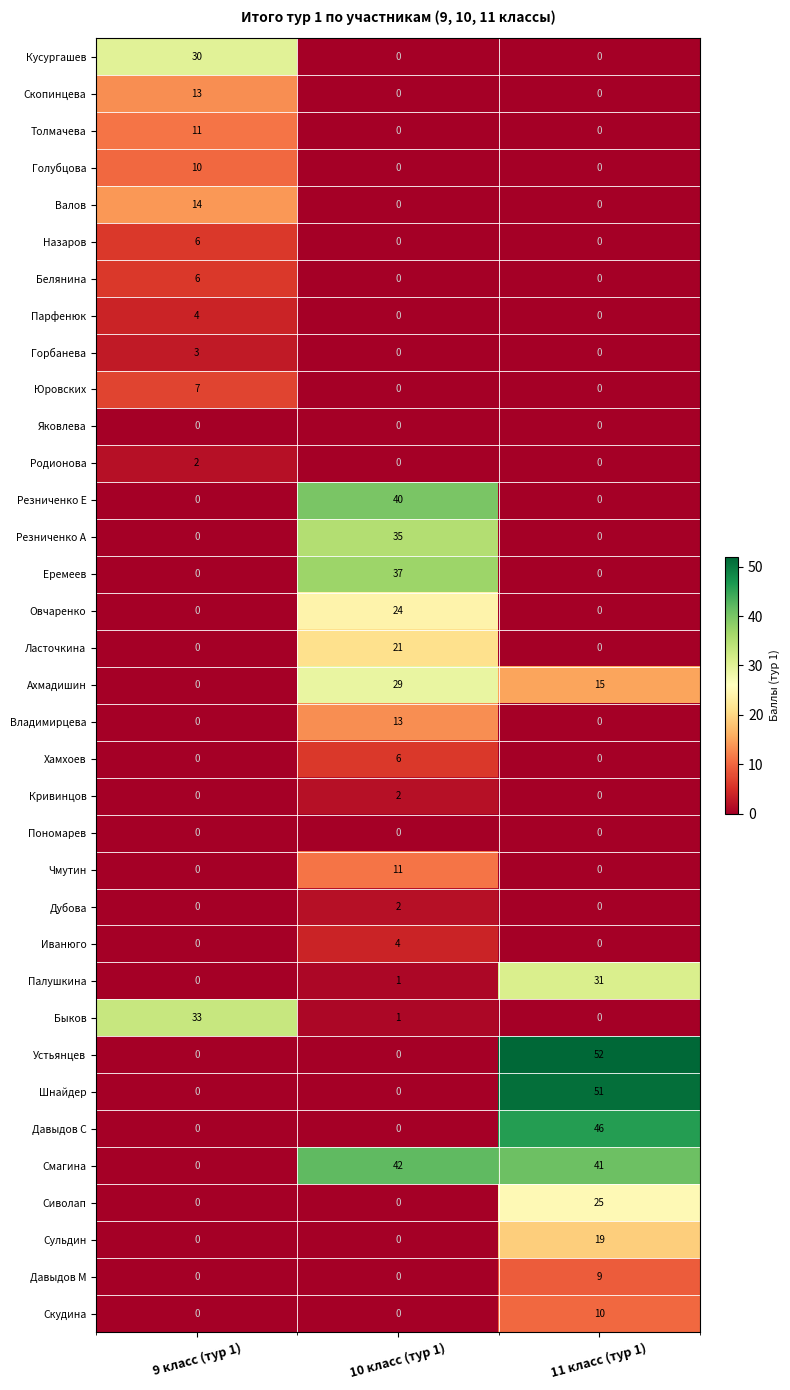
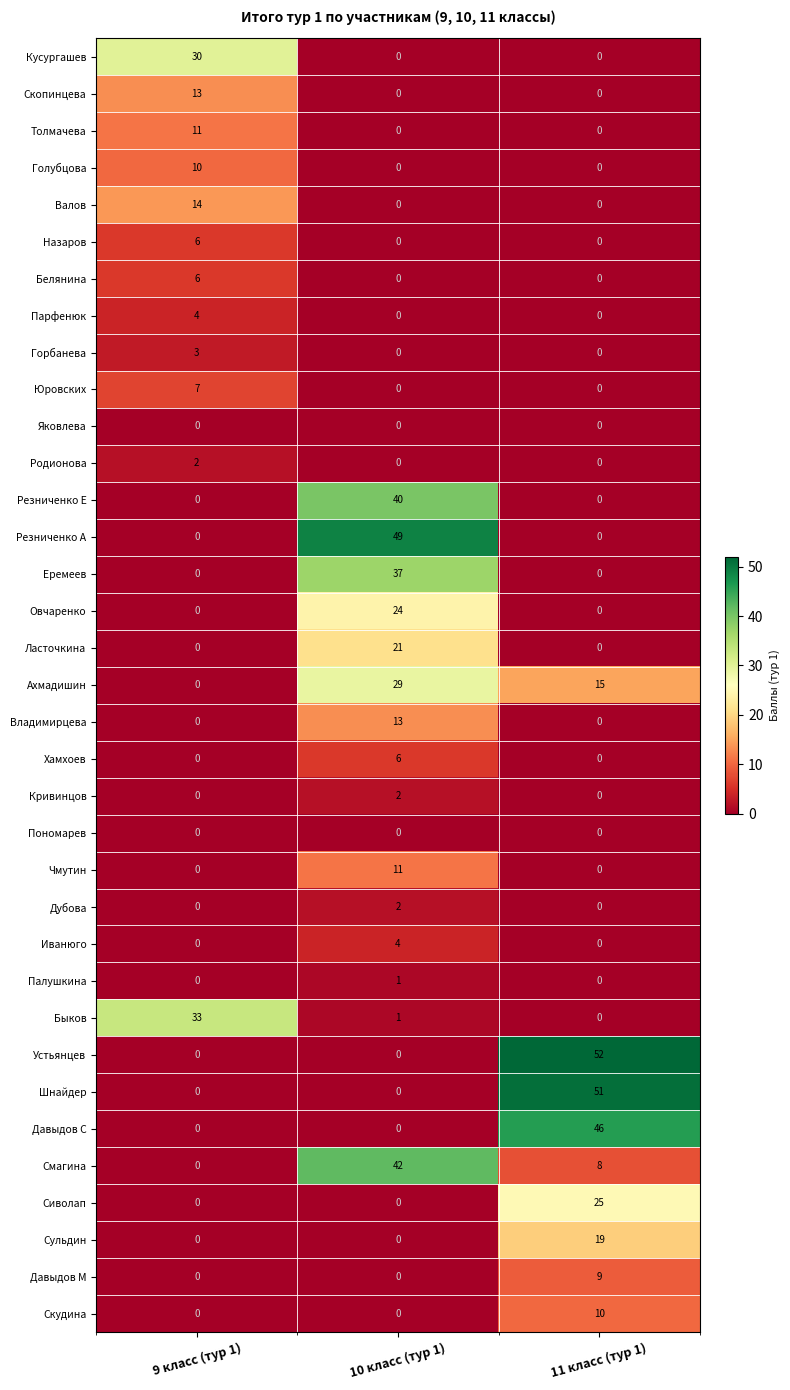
Резниченко А, 10 класс (тур 1): 35 -> 49
Палушкина, 11 класс (тур 1): 31 -> 0
Смагина, 11 класс (тур 1): 41 -> 8
